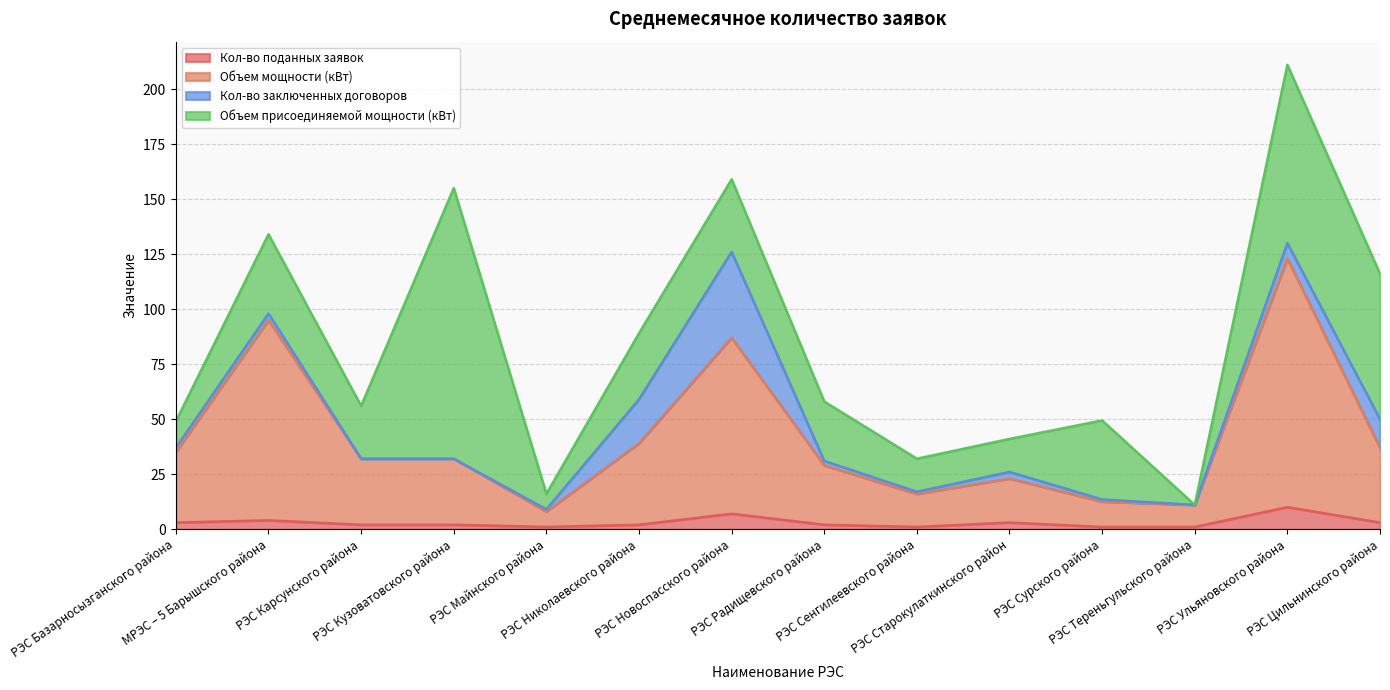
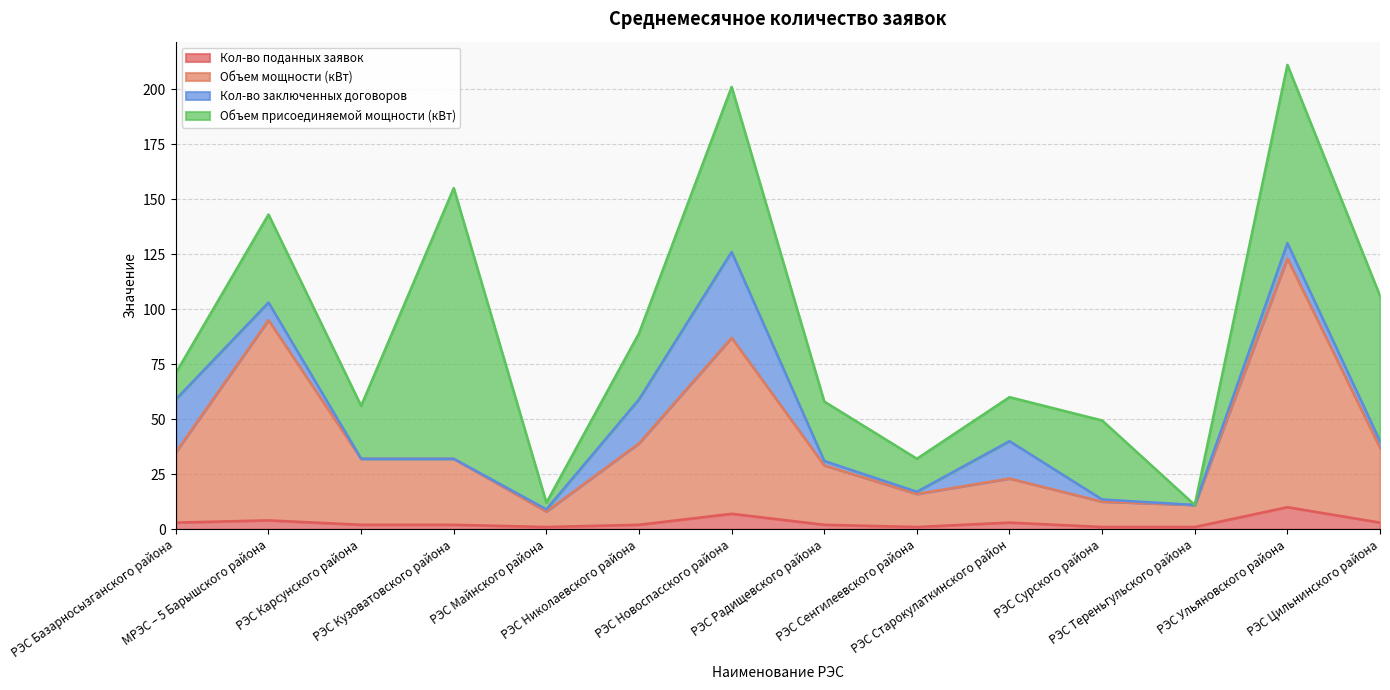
Кол-во заключенных договоров, РЭС Базарносызганского района: 2 -> 24
Кол-во заключенных договоров, МРЭС – 5 Барышского района: 3 -> 8
Объем присоединяемой мощности (кВт), МРЭС – 5 Барышского района: 36 -> 40
Объем присоединяемой мощности (кВт), РЭС Майнского района: 7 -> 3
Объем присоединяемой мощности (кВт), РЭС Новоспасского района: 33 -> 75
Кол-во заключенных договоров, РЭС Старокулаткинского район: 3 -> 17
Объем присоединяемой мощности (кВт), РЭС Старокулаткинского район: 15 -> 20
Кол-во заключенных договоров, РЭС Цильнинского района: 13 -> 3
